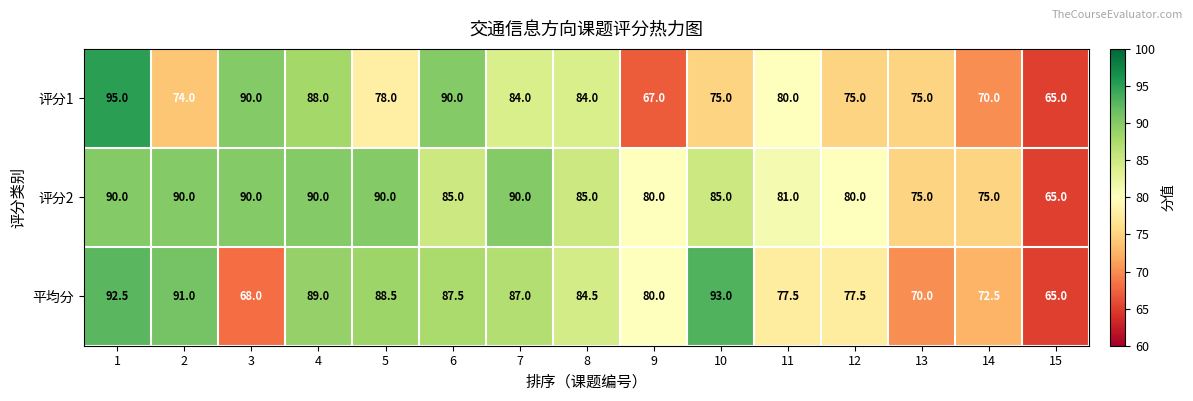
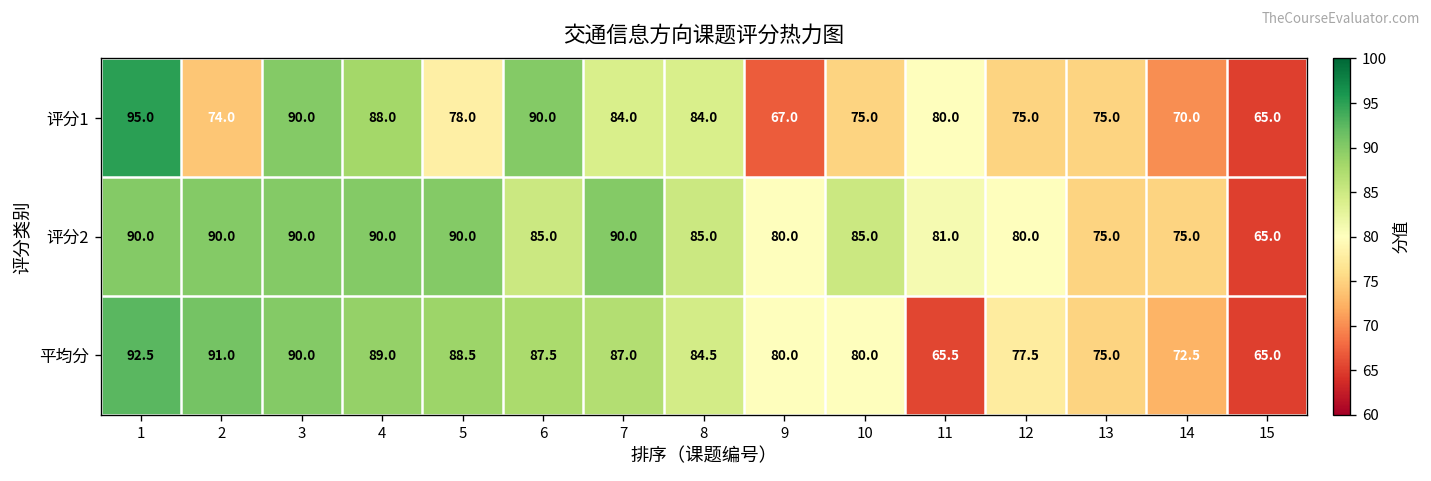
平均分, 3: 68.0 -> 90.0
平均分, 10: 93.0 -> 80.0
平均分, 11: 77.5 -> 65.5
平均分, 13: 70.0 -> 75.0
